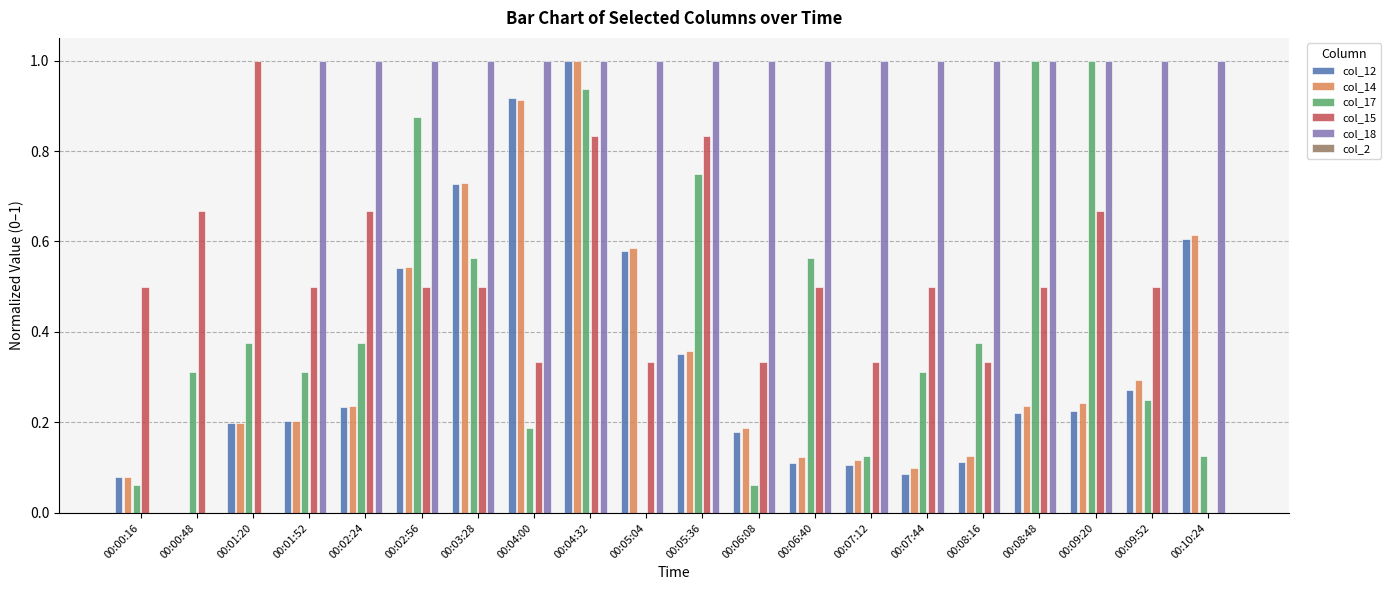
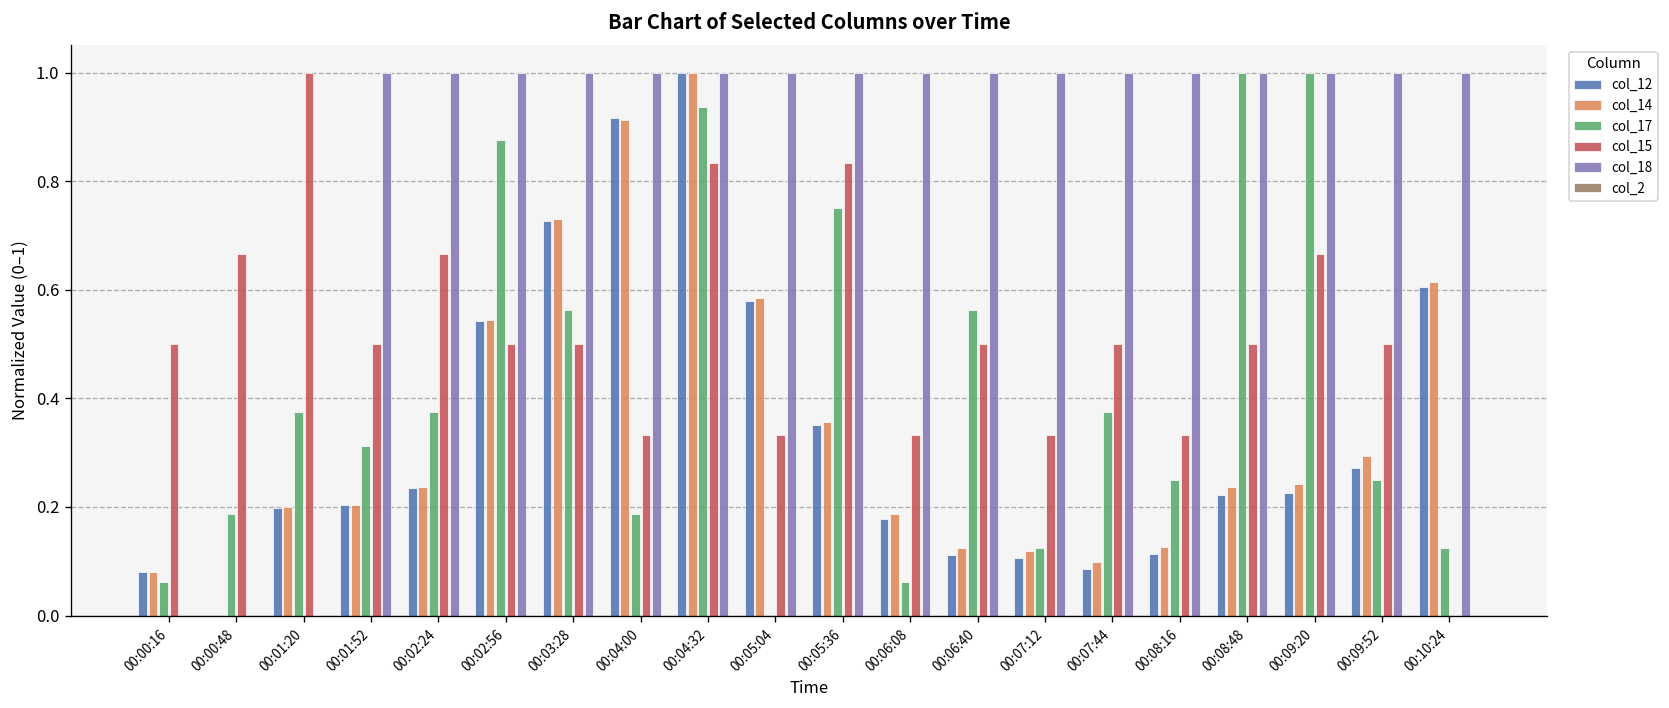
col_17, 00:00:48: 0.31 -> 0.19
col_17, 00:07:44: 0.31 -> 0.38
col_17, 00:08:16: 0.38 -> 0.25
